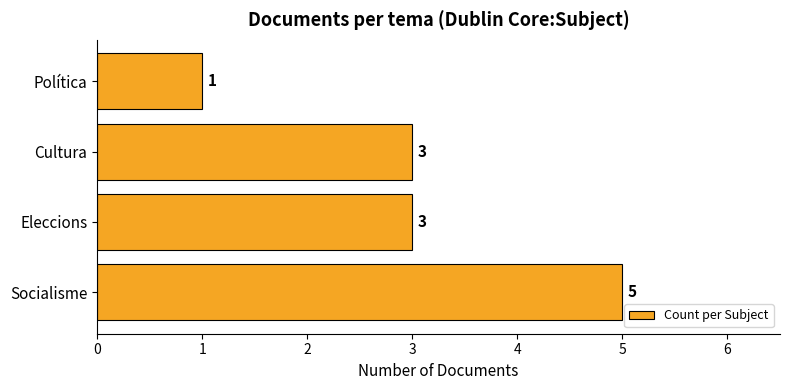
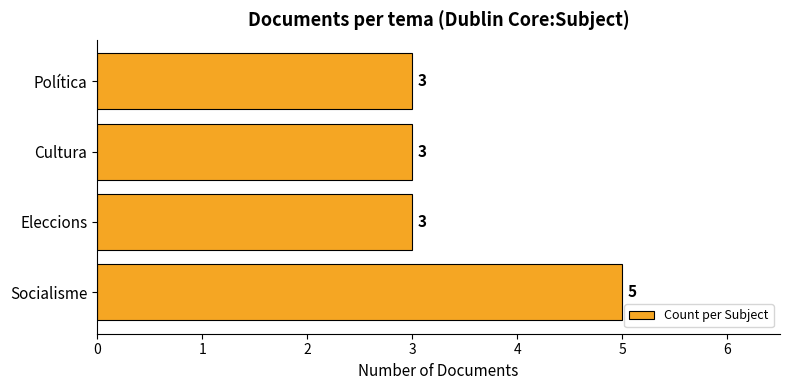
Política: 1 -> 3
